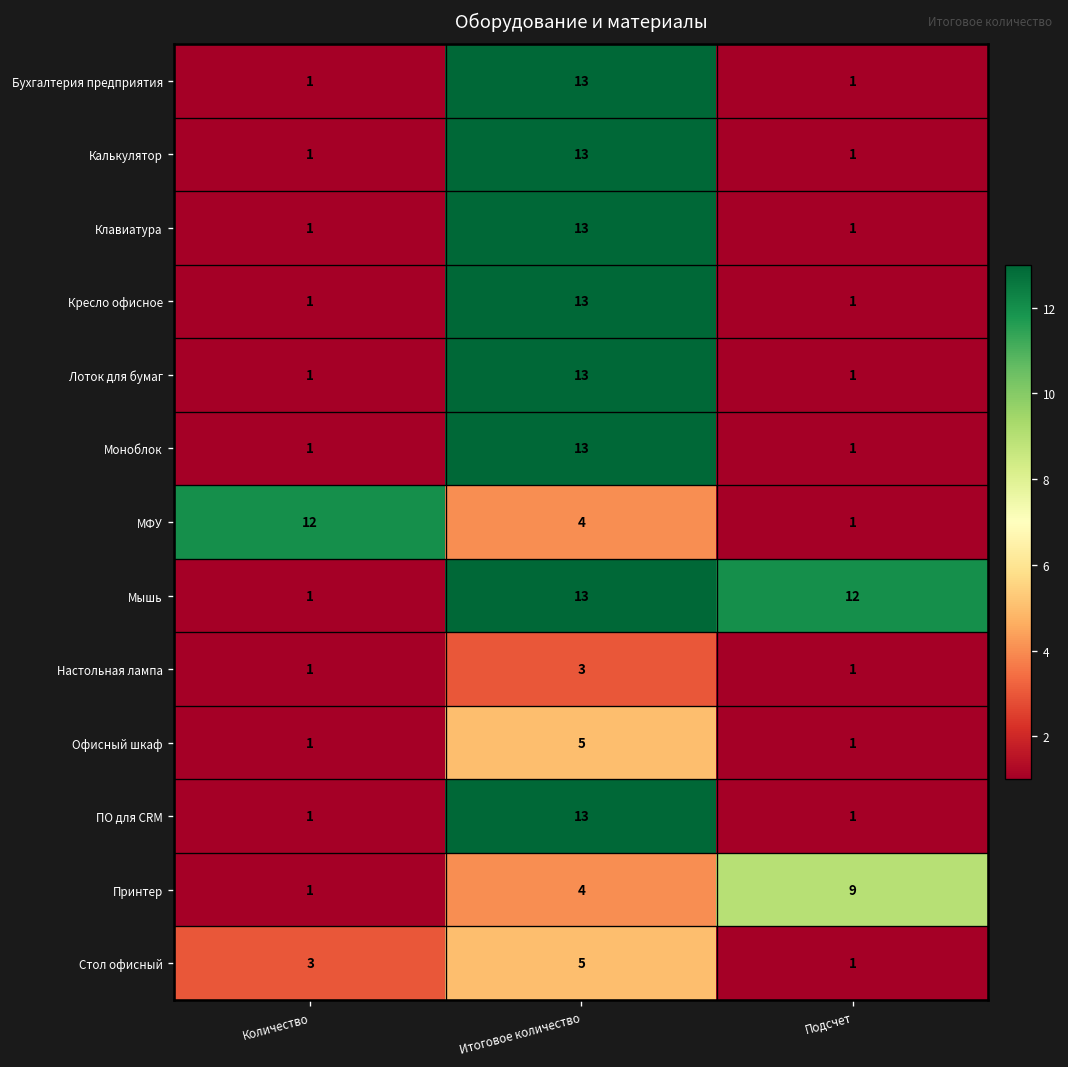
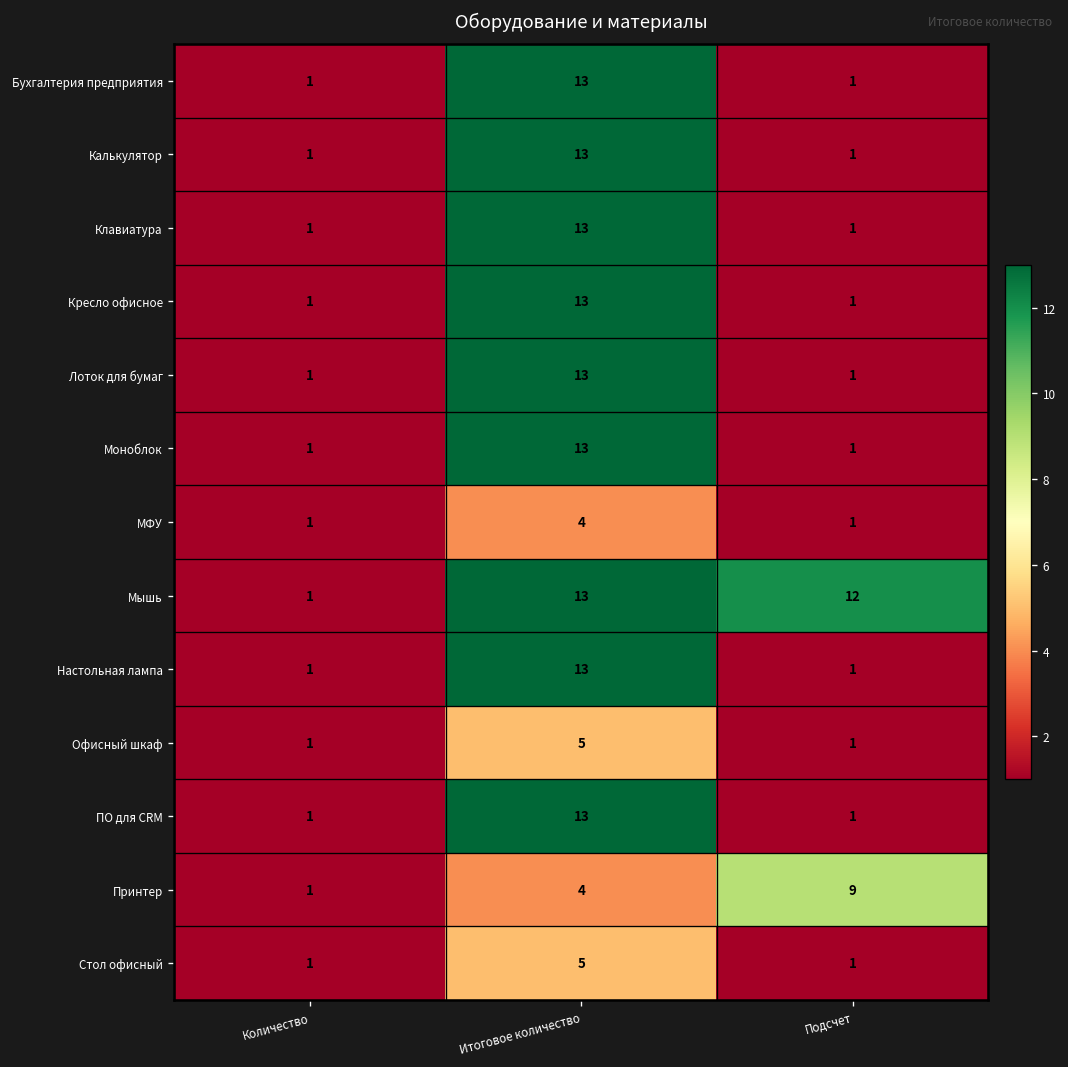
МФУ, Количество: 12 -> 1
Настольная лампа, Итоговое количество: 3 -> 13
Стол офисный, Количество: 3 -> 1
